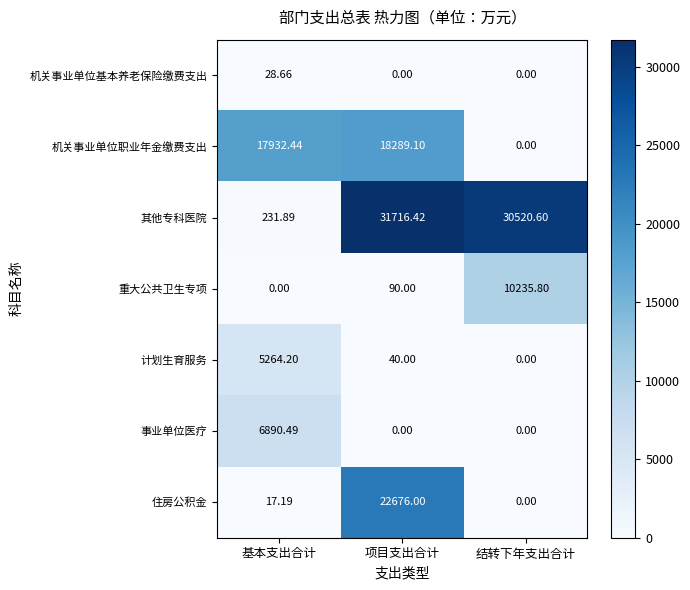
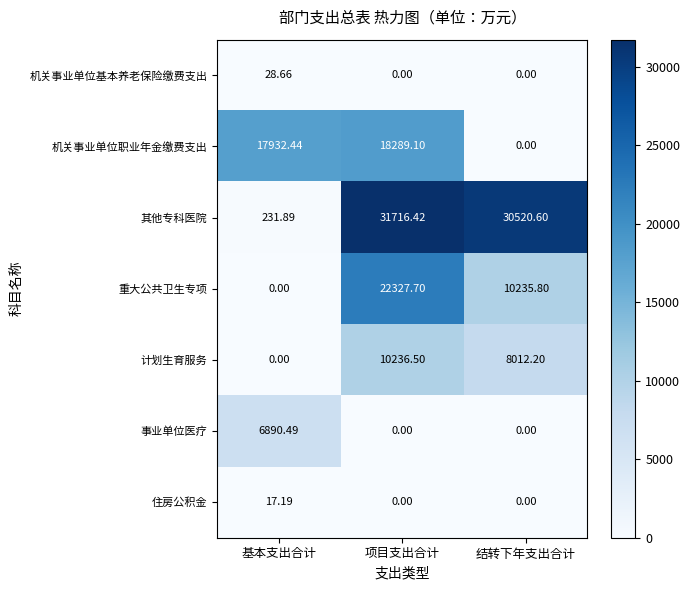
重大公共卫生专项, 项目支出合计: 90.00 -> 22327.70
计划生育服务, 基本支出合计: 5264.20 -> 0.00
计划生育服务, 项目支出合计: 40.00 -> 10236.50
计划生育服务, 结转下年支出合计: 0.00 -> 8012.20
住房公积金, 项目支出合计: 22676.00 -> 0.00
